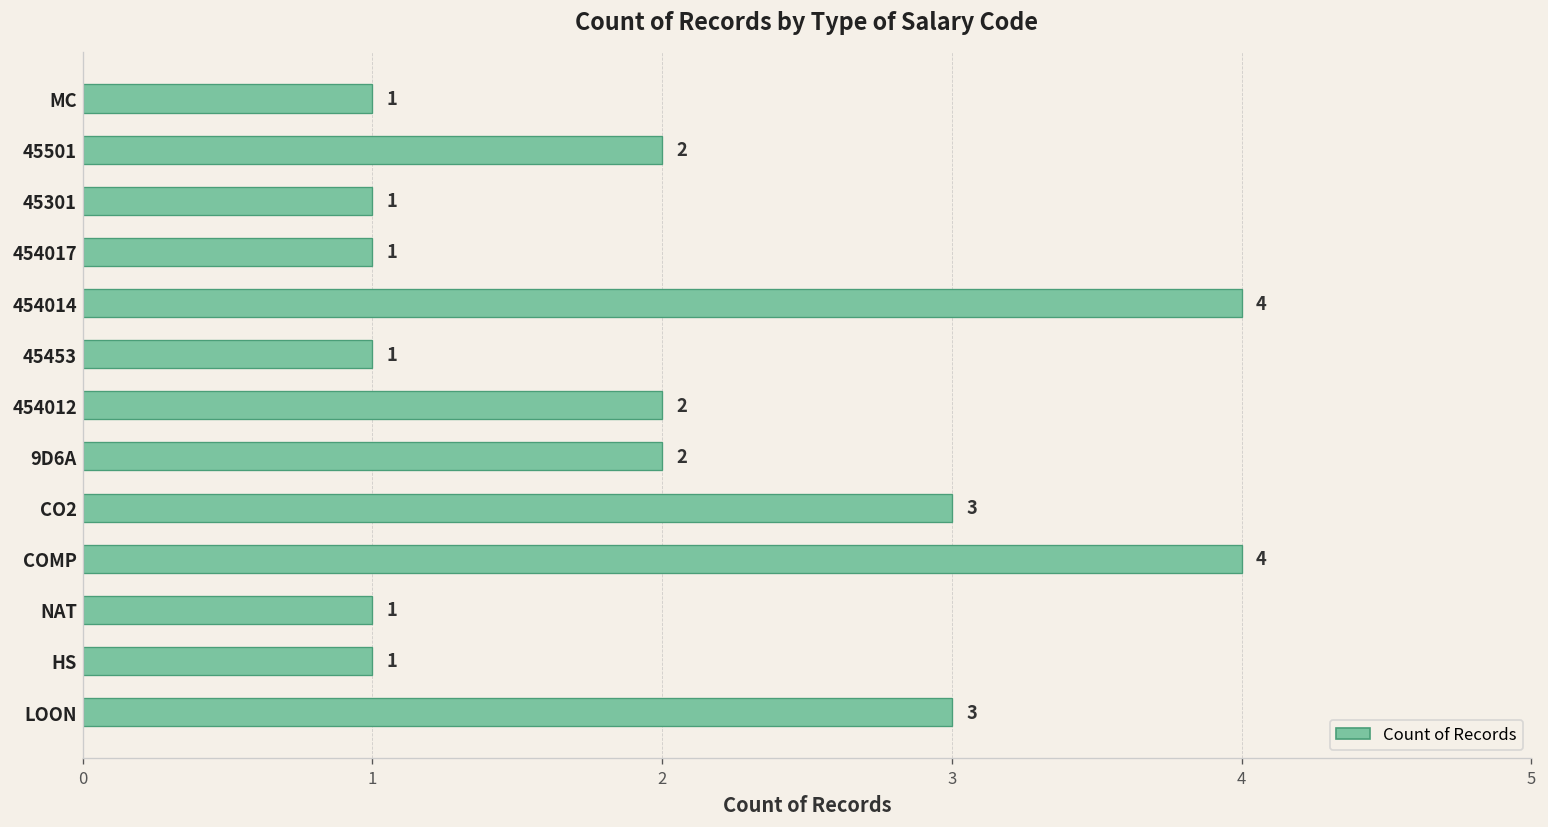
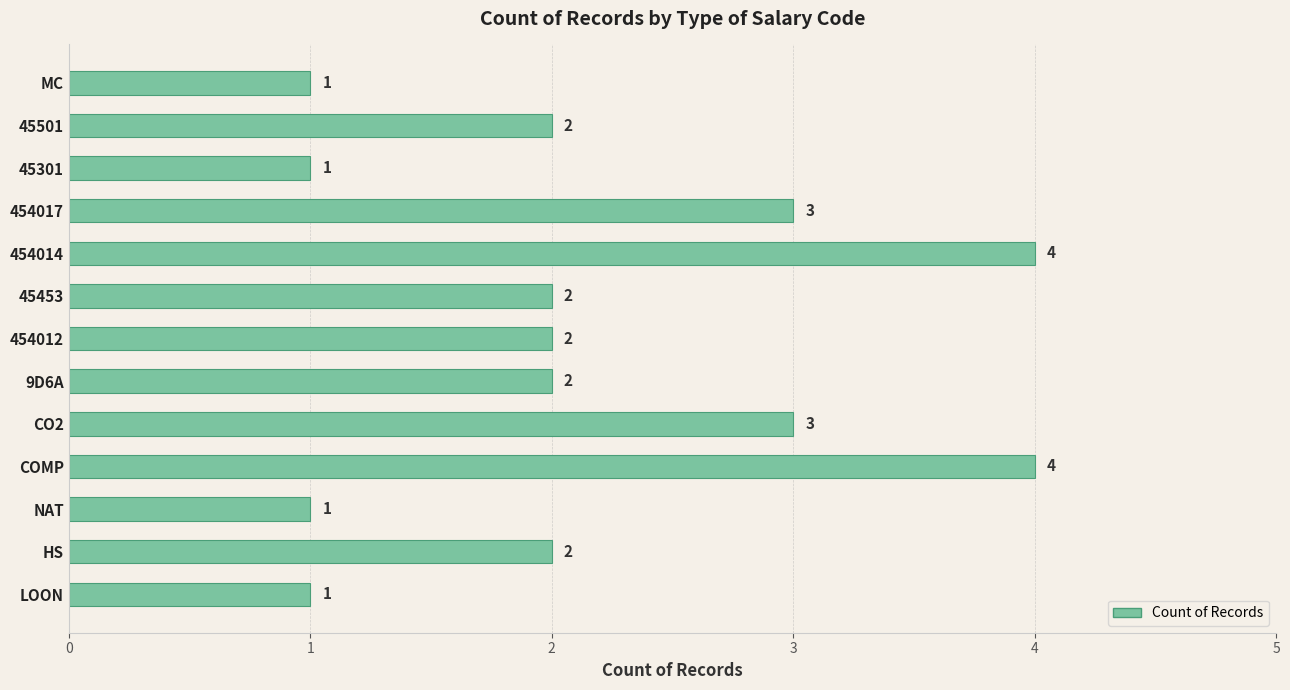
454017: 1 -> 3
45453: 1 -> 2
HS: 1 -> 2
LOON: 3 -> 1
